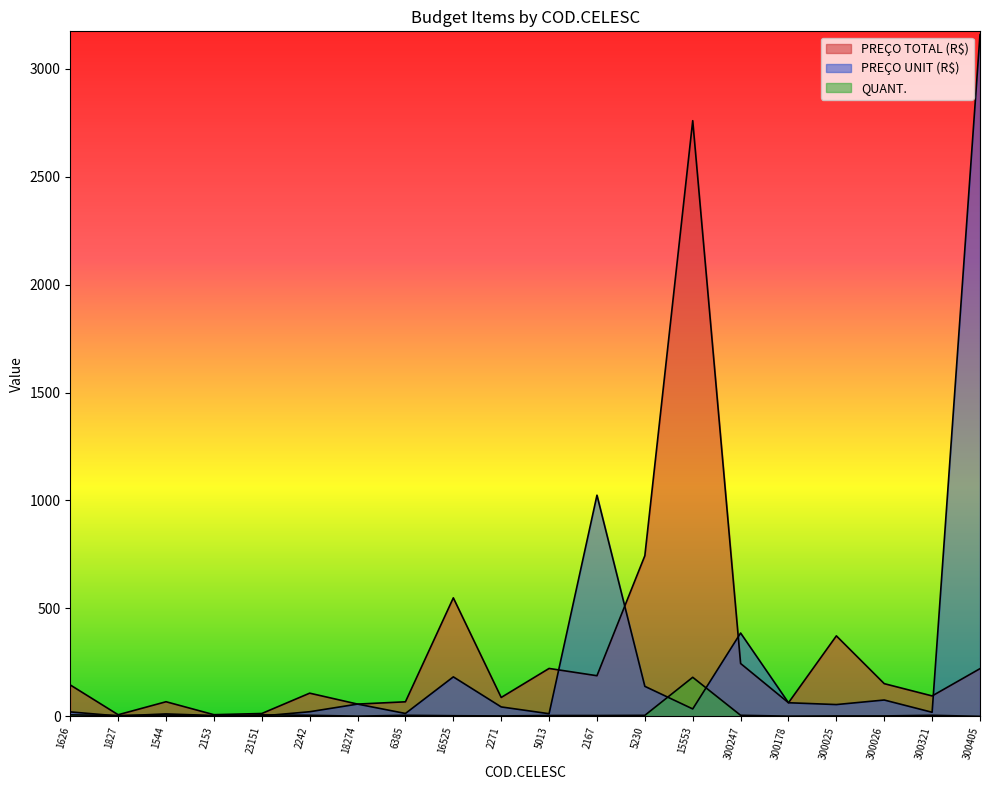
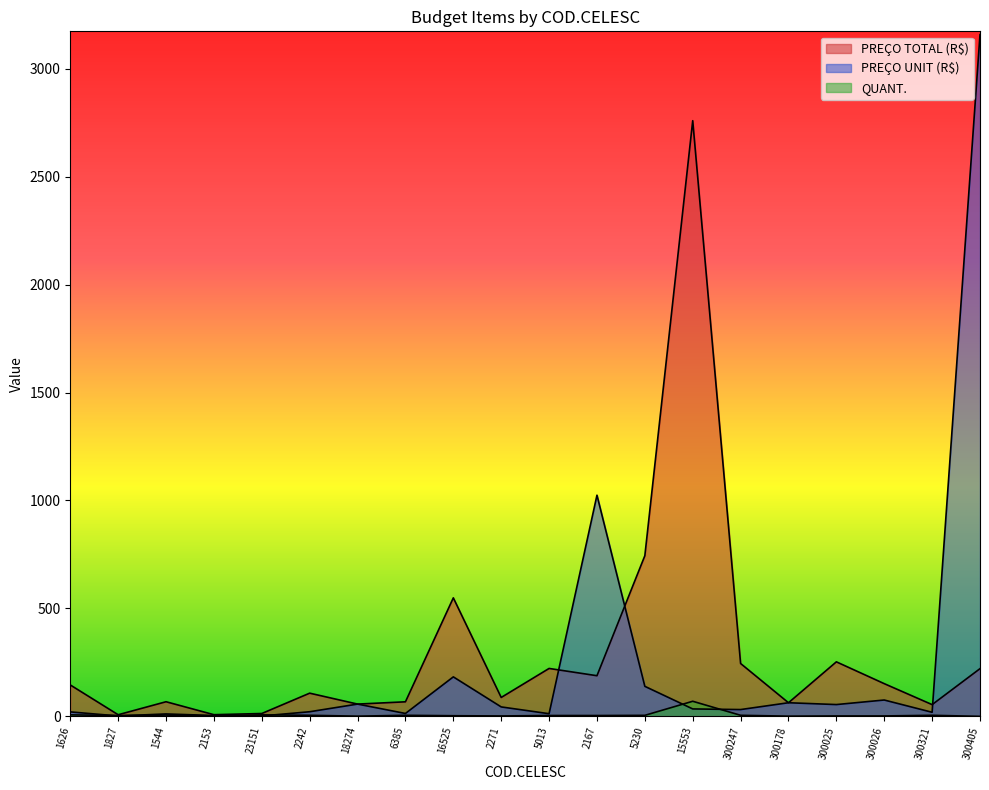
QUANT., 15553: 180 -> 70
PREÇO UNIT (R$), 300247: 390 -> 30
PREÇO TOTAL (R$), 300025: 370 -> 250
PREÇO TOTAL (R$), 300321: 90 -> 50
